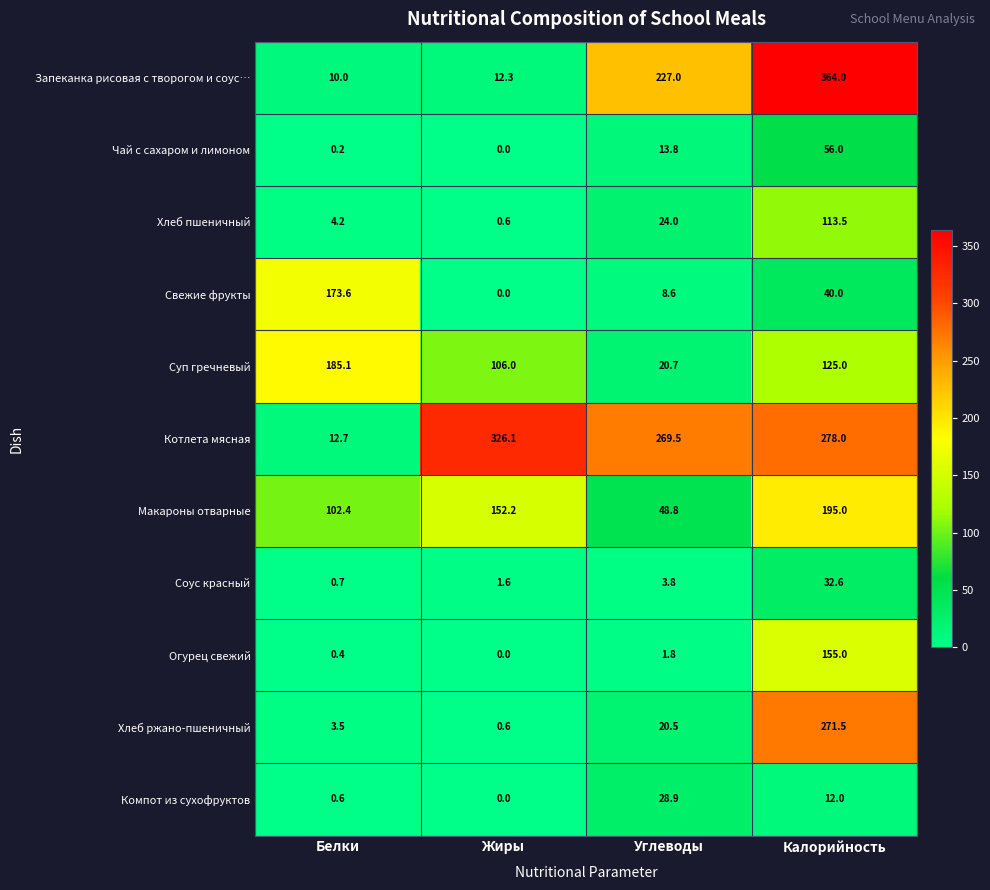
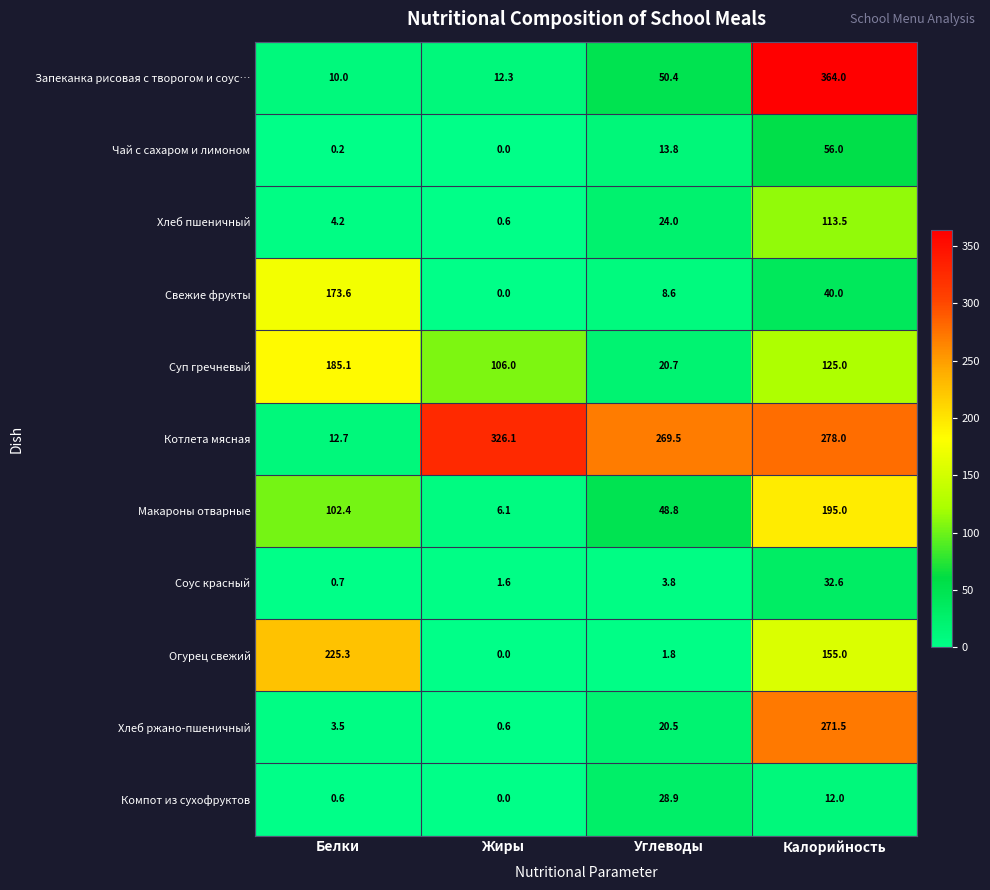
Запеканка рисовая с творогом и соус…, Углеводы: 227.0 -> 50.4
Макароны отварные, Жиры: 152.2 -> 6.1
Огурец свежий, Белки: 0.4 -> 225.3
